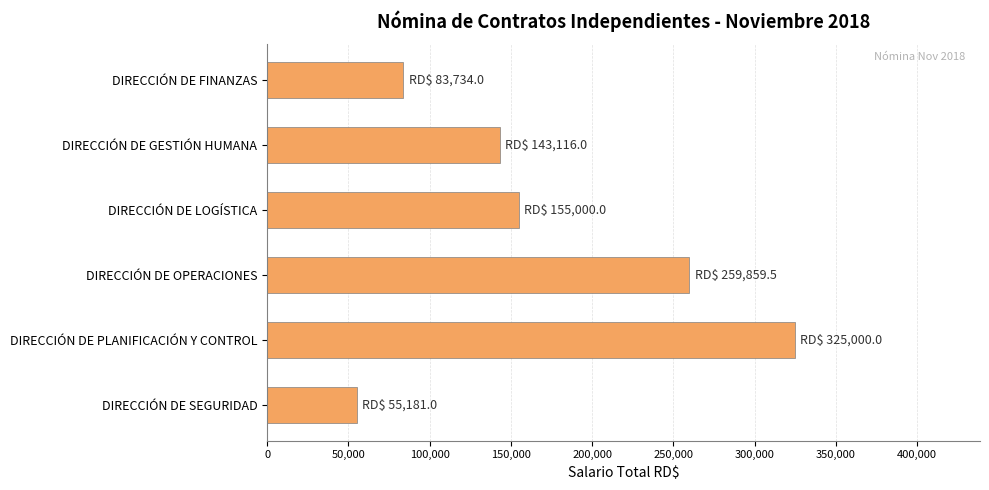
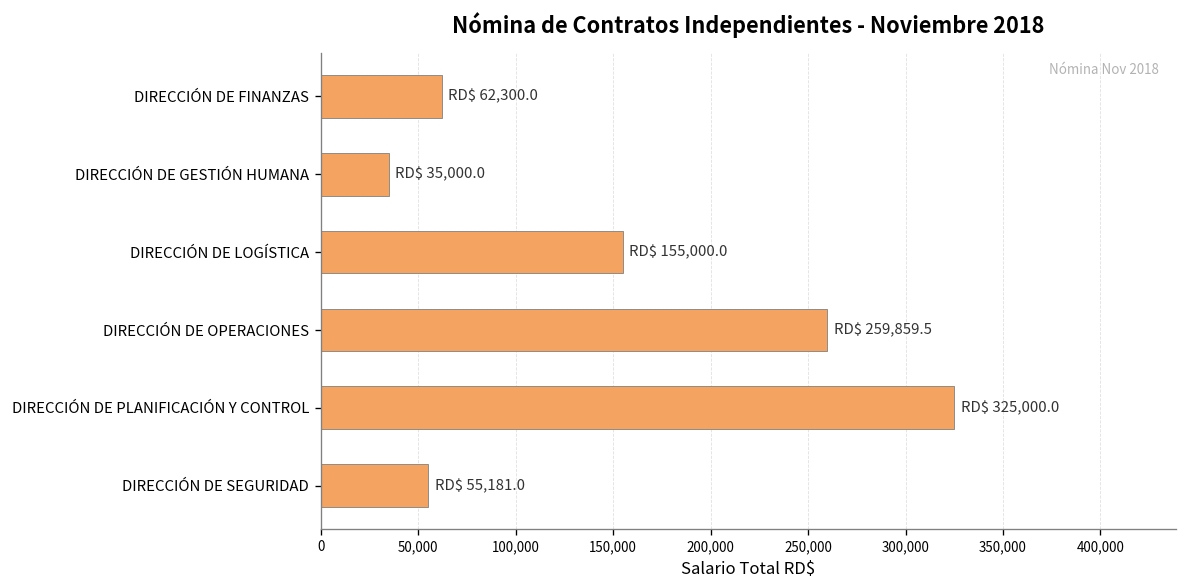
DIRECCIÓN DE FINANZAS: 83,734.0 -> 62,300.0
DIRECCIÓN DE GESTIÓN HUMANA: 143,116.0 -> 35,000.0
